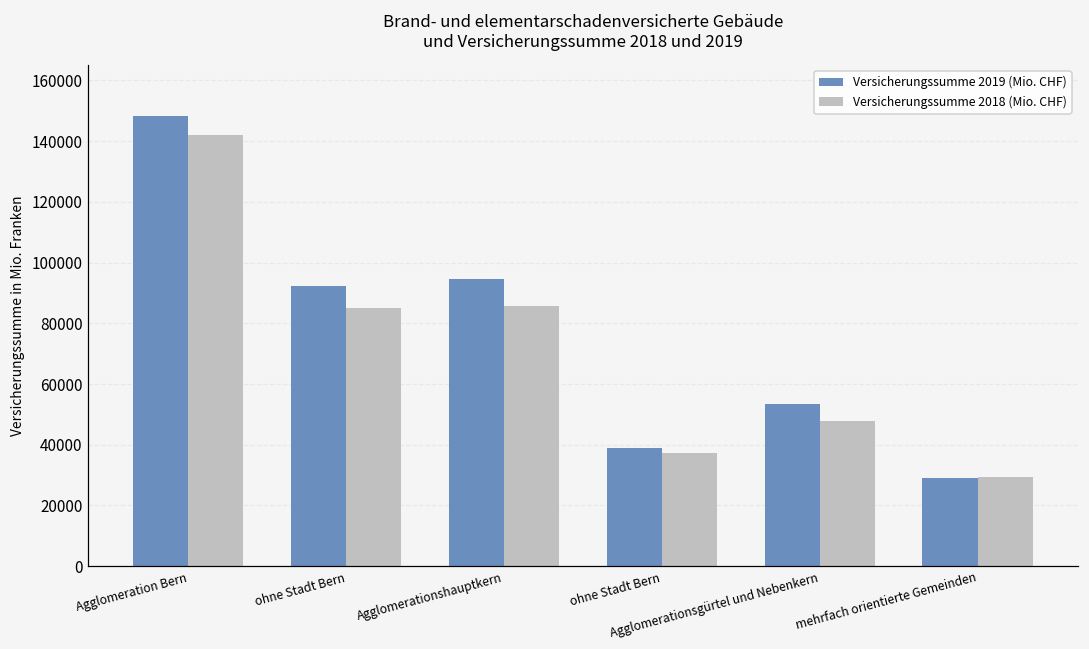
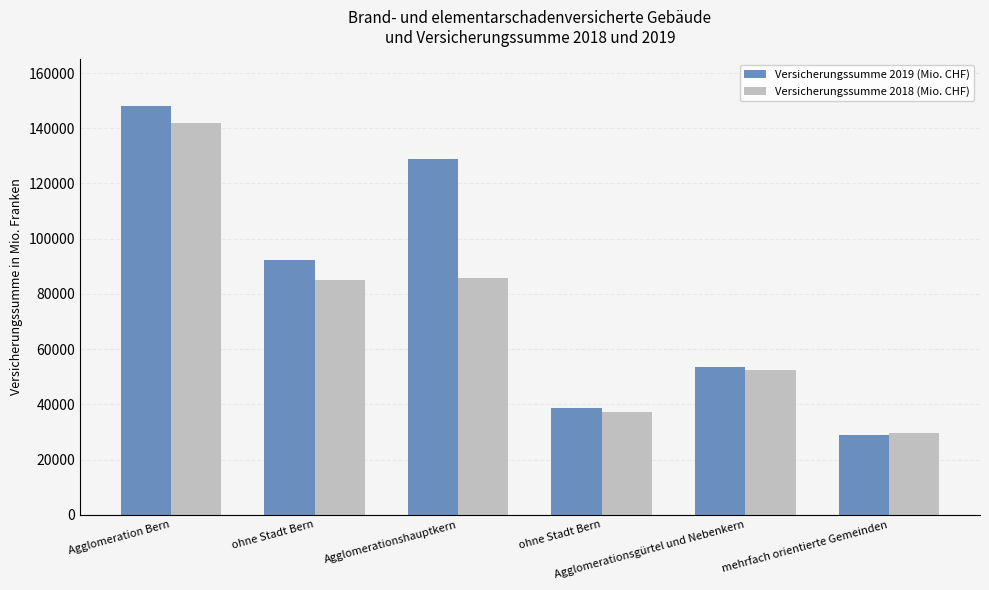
Versicherungssumme 2019 (Mio. CHF), Agglomerationshauptkern: 95000 -> 129000
Versicherungssumme 2018 (Mio. CHF), Agglomerationsgürtel und Nebenkern: 48000 -> 52000
